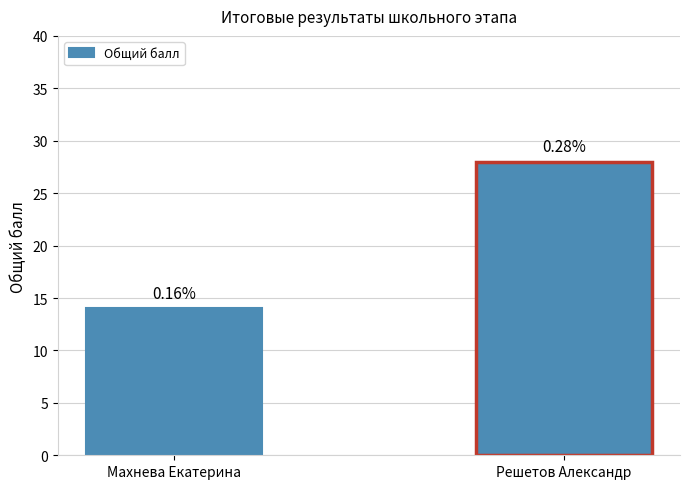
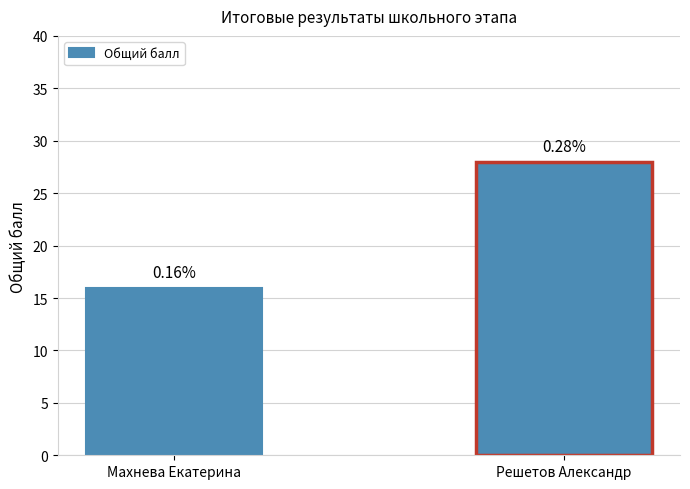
Махнева Екатерина: 14 -> 16
